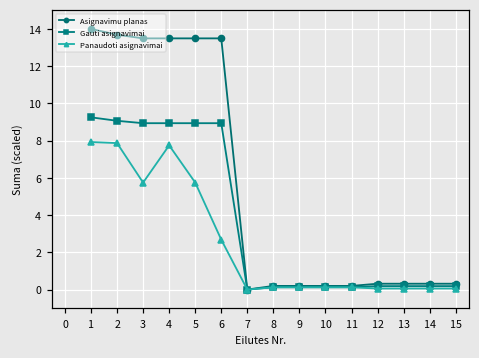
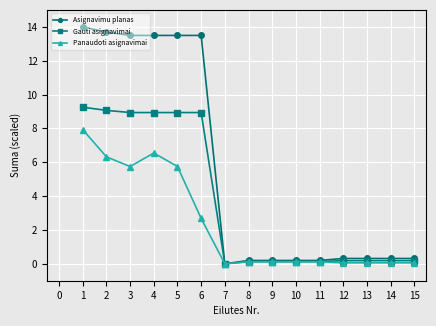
Panaudoti asignavimai, 2: 7.9 -> 6.3
Panaudoti asignavimai, 4: 7.7 -> 6.5
